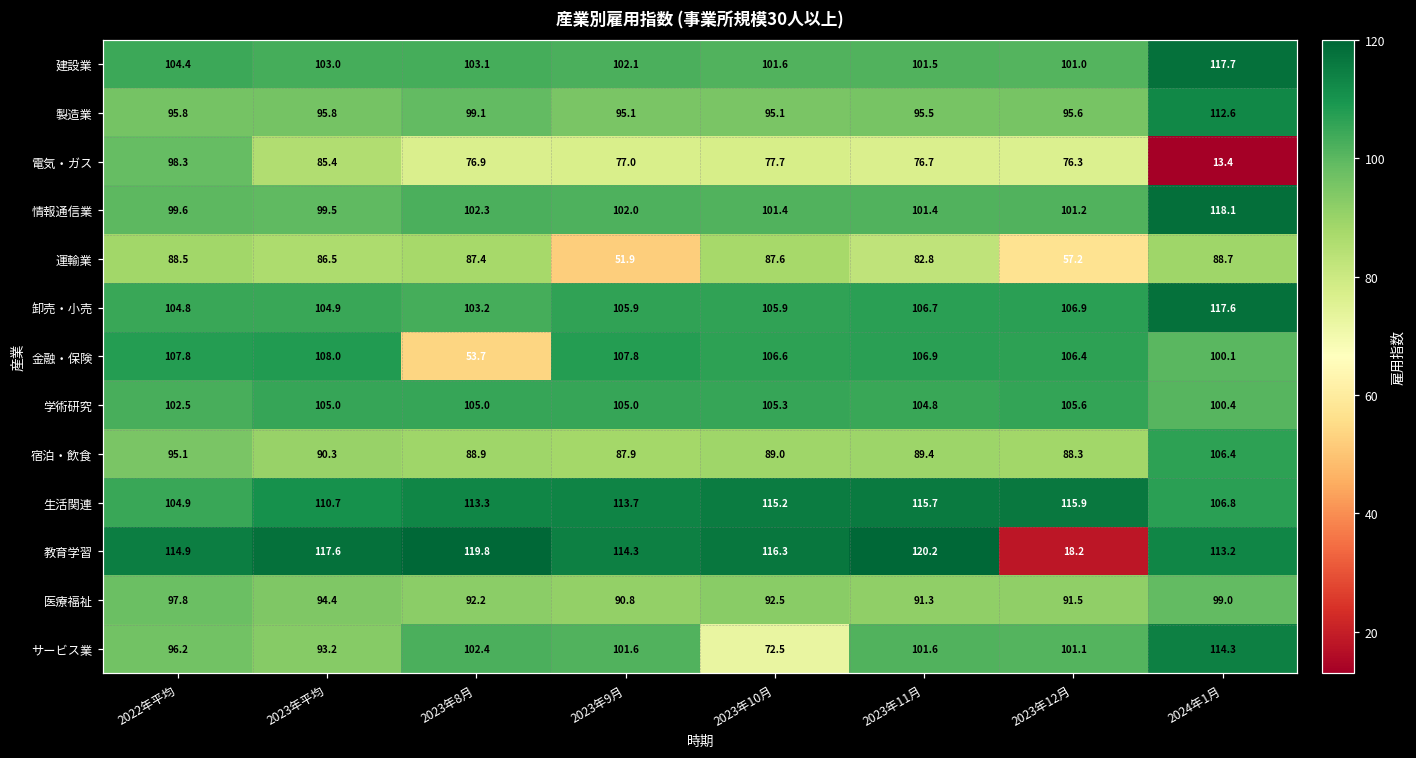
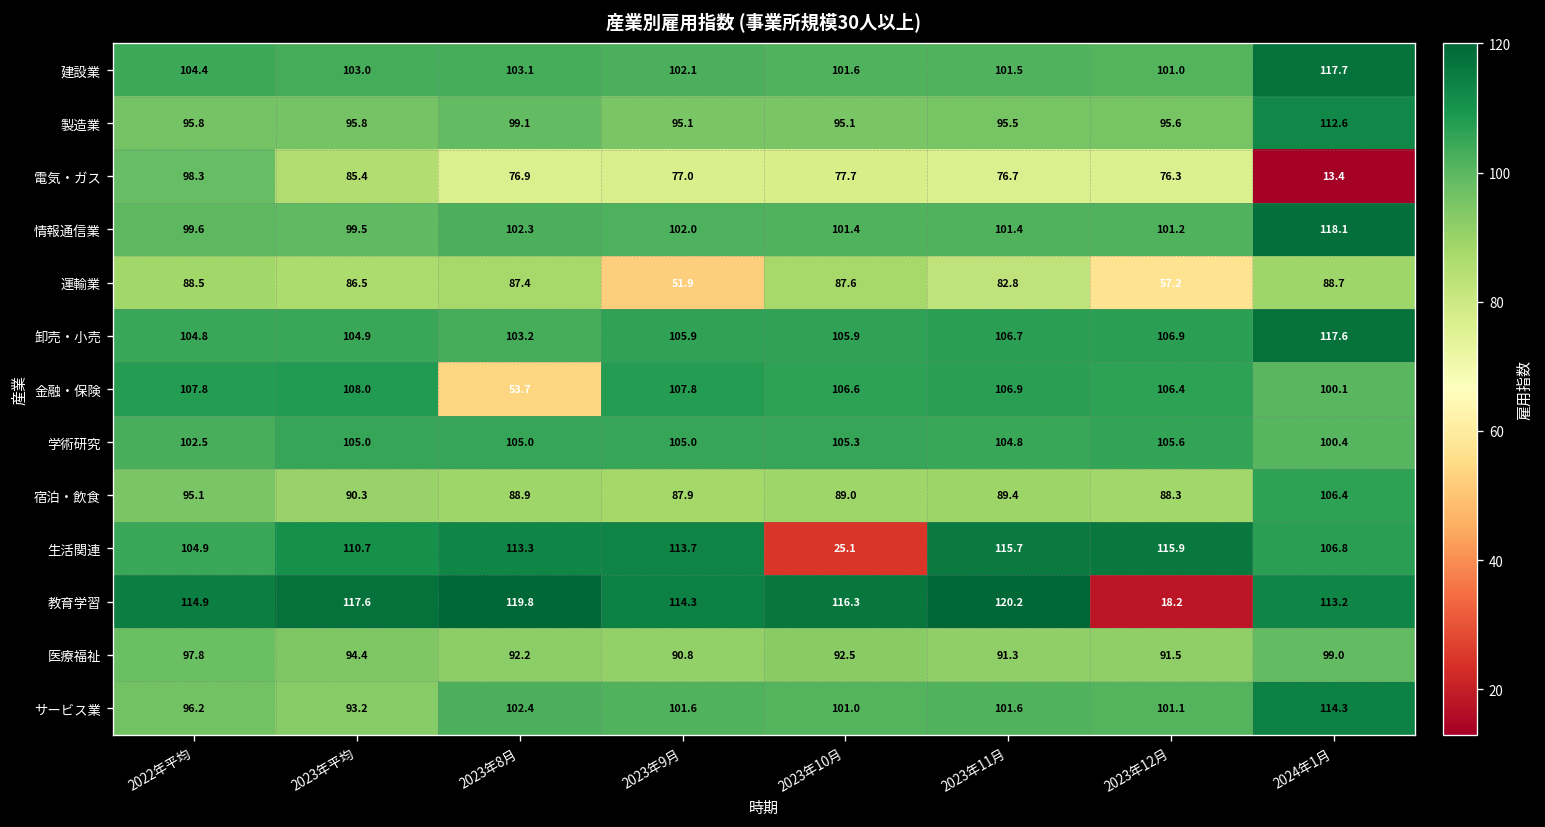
生活関連, 2023年10月: 115.2 -> 25.1
サービス業, 2023年10月: 72.5 -> 101.0
